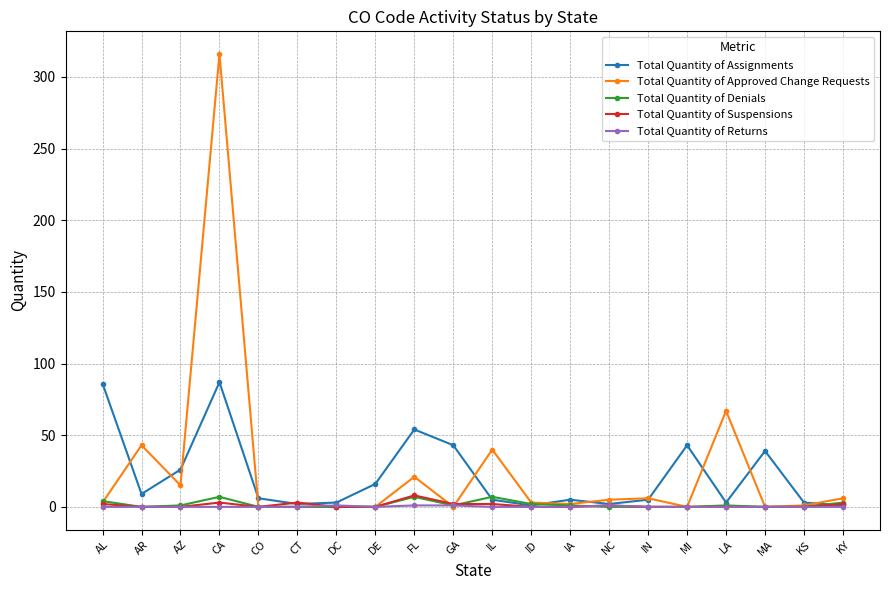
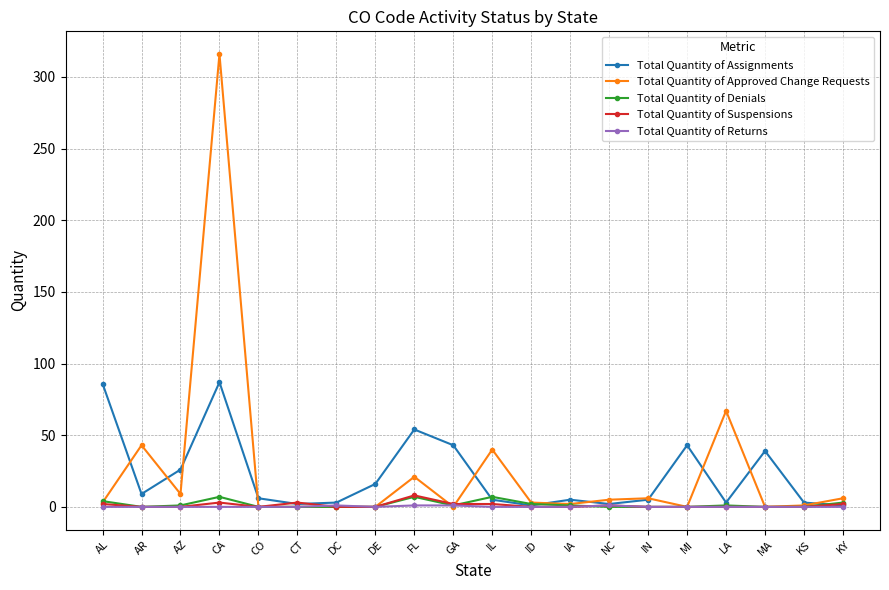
Total Quantity of Approved Change Requests, AZ: 15 -> 9
